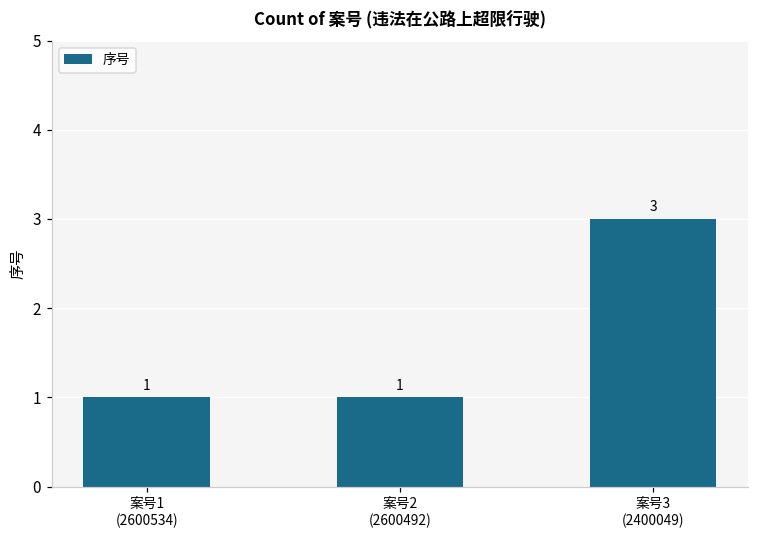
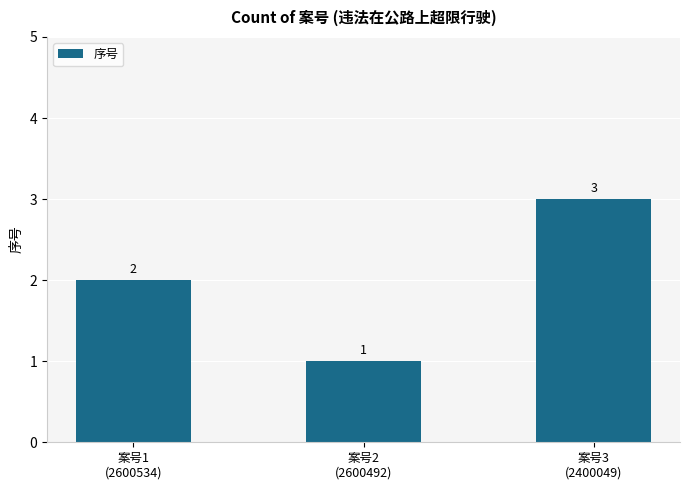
案号1 (2600534): 1 -> 2
